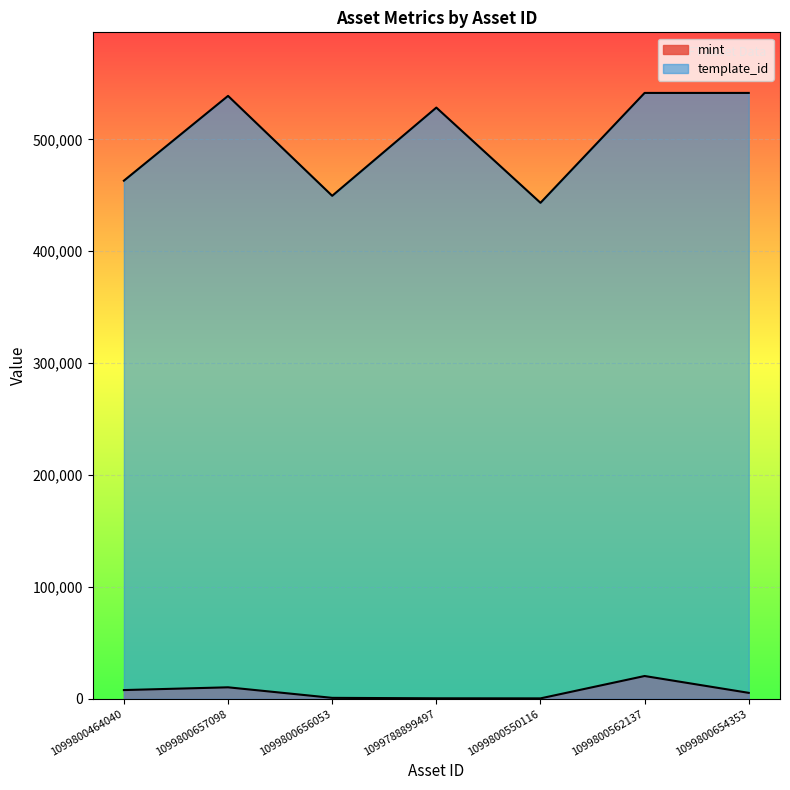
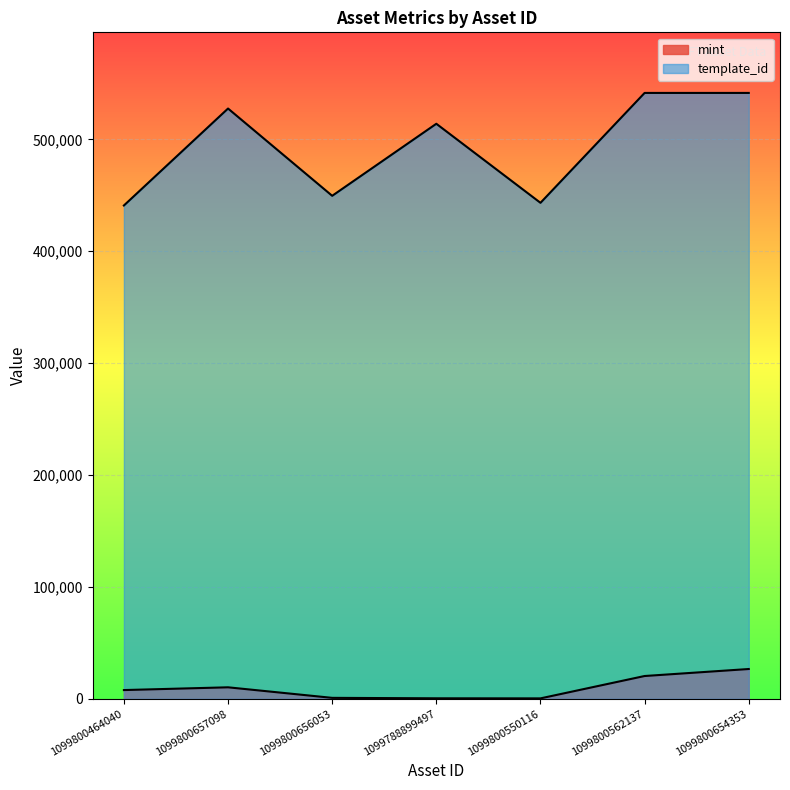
template_id, 1099800464040: 463,000 -> 441,000
template_id, 1099800657098: 539,000 -> 528,000
template_id, 1099788899497: 528,000 -> 514,000
mint, 1099800654353: 5,000 -> 27,000
